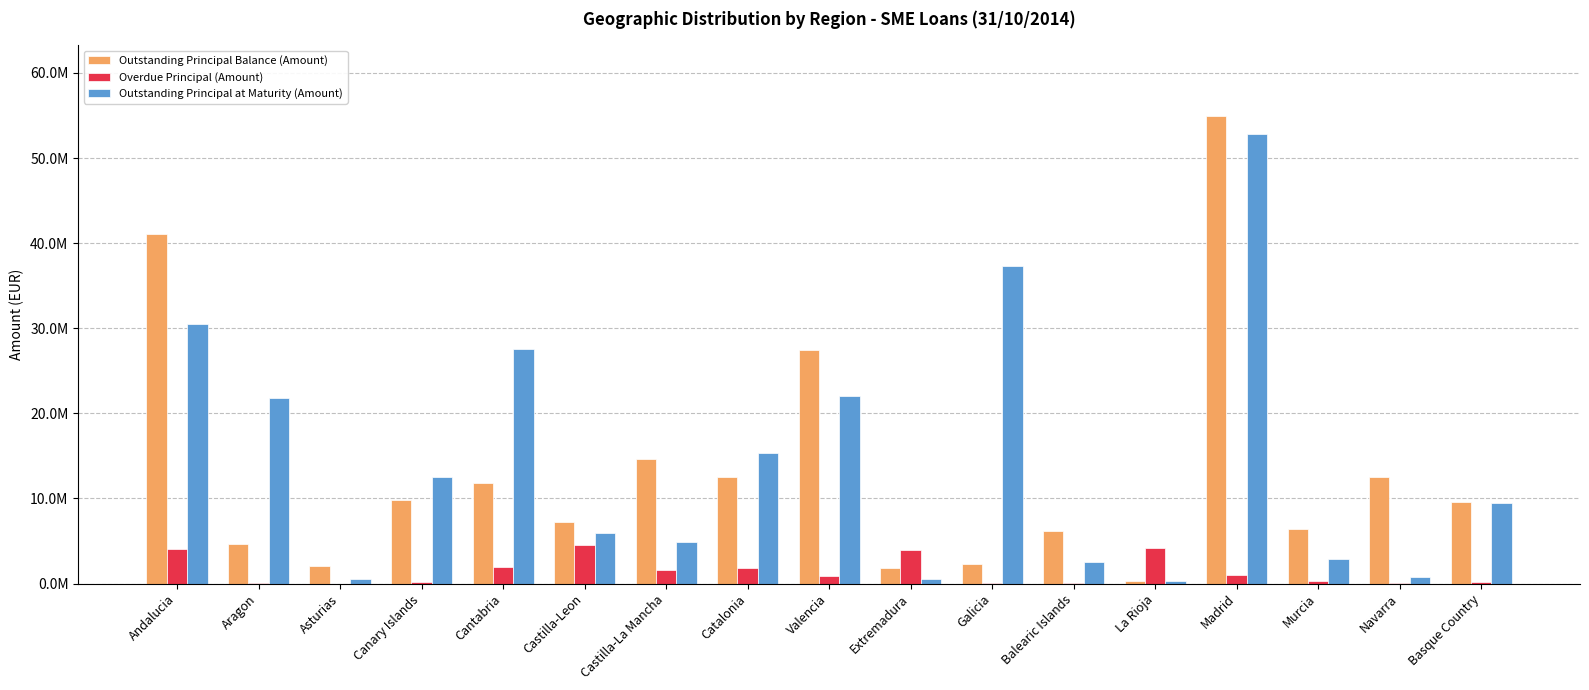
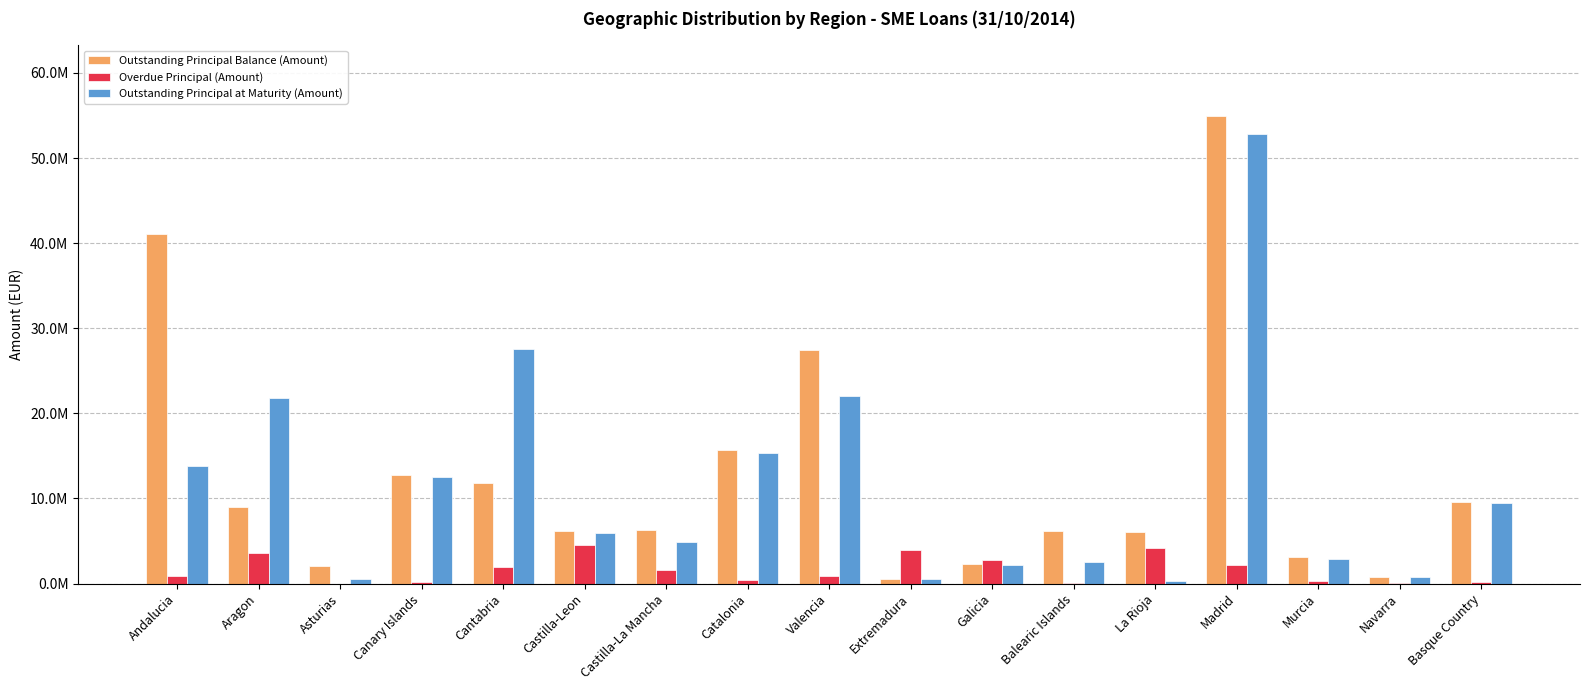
Overdue Principal (Amount), Andalucia: 4000000 -> 1000000
Outstanding Principal at Maturity (Amount), Andalucia: 31000000 -> 14000000
Outstanding Principal Balance (Amount), Aragon: 5000000 -> 9000000
Overdue Principal (Amount), Aragon: 0 -> 4000000
Outstanding Principal Balance (Amount), Canary Islands: 10000000 -> 13000000
Outstanding Principal Balance (Amount), Castilla-Leon: 7000000 -> 6000000
Outstanding Principal Balance (Amount), Castilla-La Mancha: 15000000 -> 6000000
Outstanding Principal Balance (Amount), Catalonia: 12000000 -> 16000000
Overdue Principal (Amount), Catalonia: 2000000 -> 0
Outstanding Principal Balance (Amount), Extremadura: 2000000 -> 1000000
Overdue Principal (Amount), Galicia: 0 -> 3000000
Outstanding Principal at Maturity (Amount), Galicia: 37000000 -> 2000000
Outstanding Principal Balance (Amount), La Rioja: 0 -> 6000000
Overdue Principal (Amount), Madrid: 1000000 -> 2000000
Outstanding Principal Balance (Amount), Murcia: 6000000 -> 3000000
Outstanding Principal Balance (Amount), Navarra: 12000000 -> 1000000
